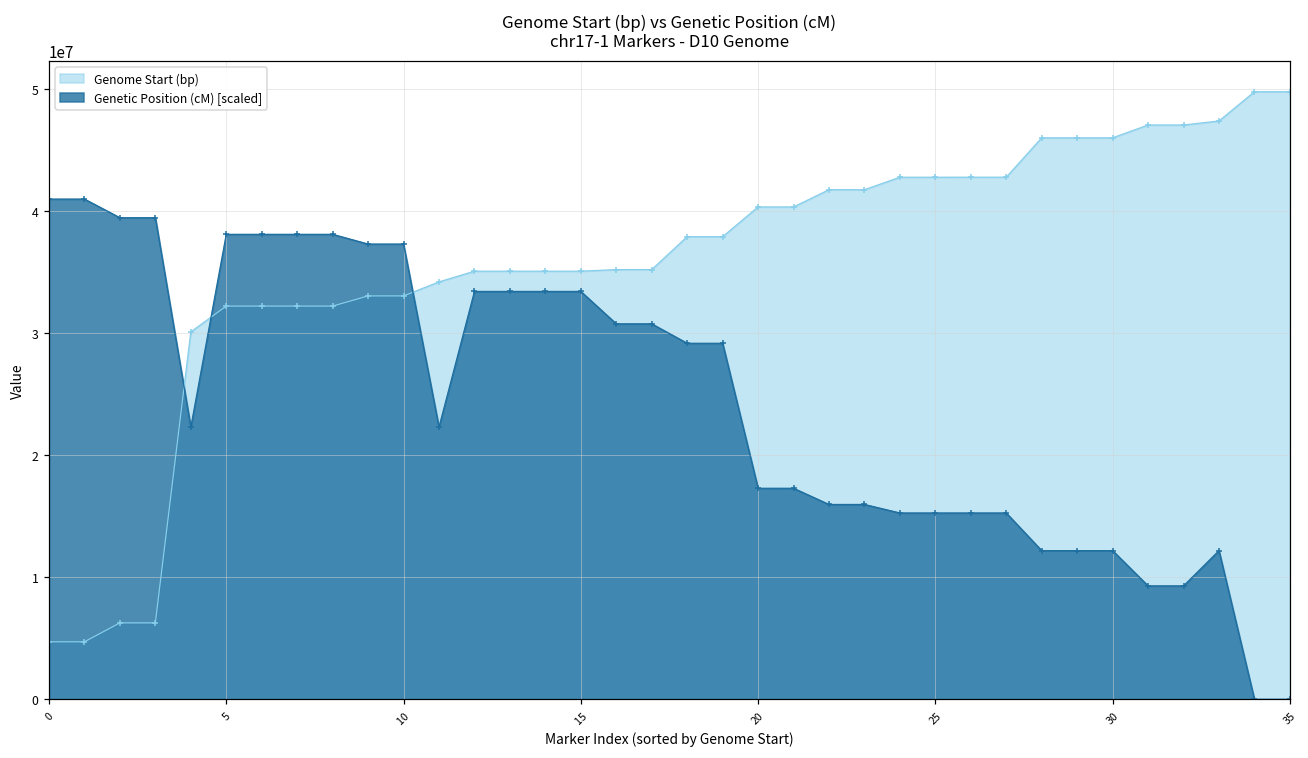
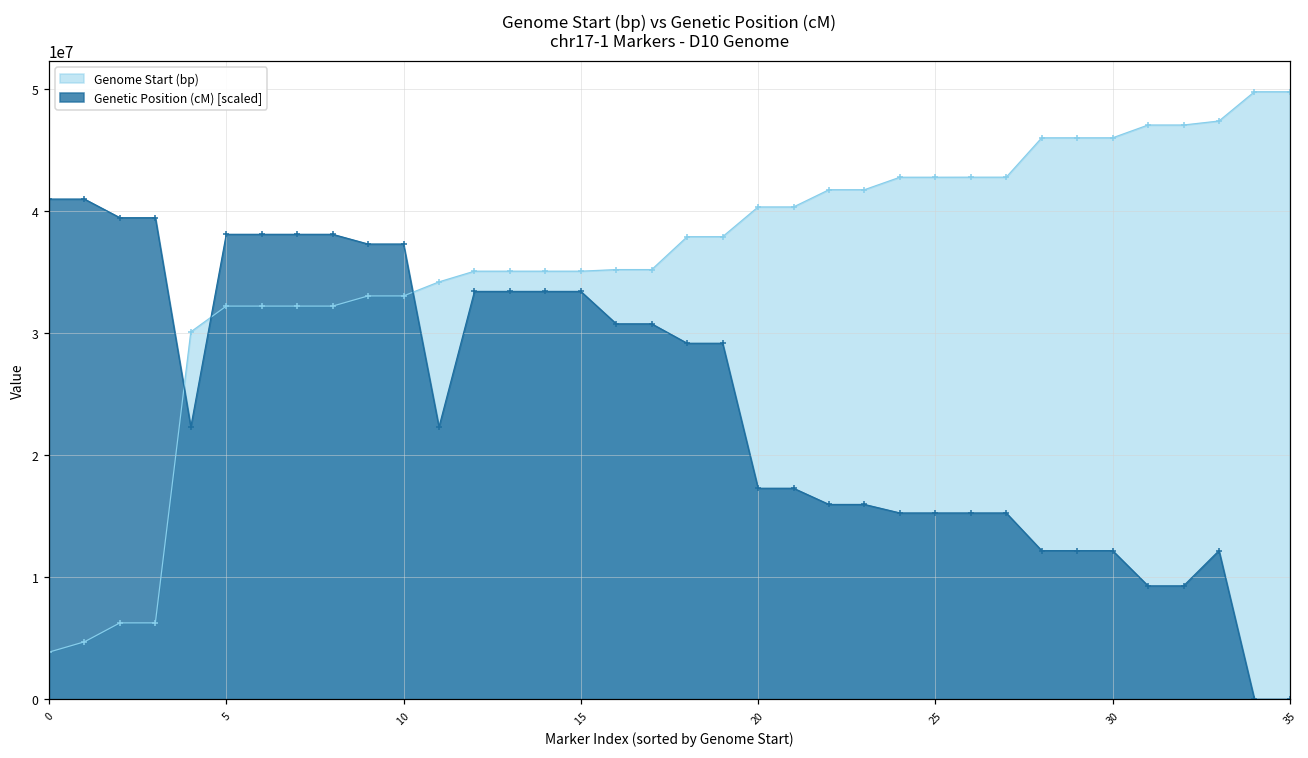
Genome Start (bp), 0: 4700000 -> 3900000
